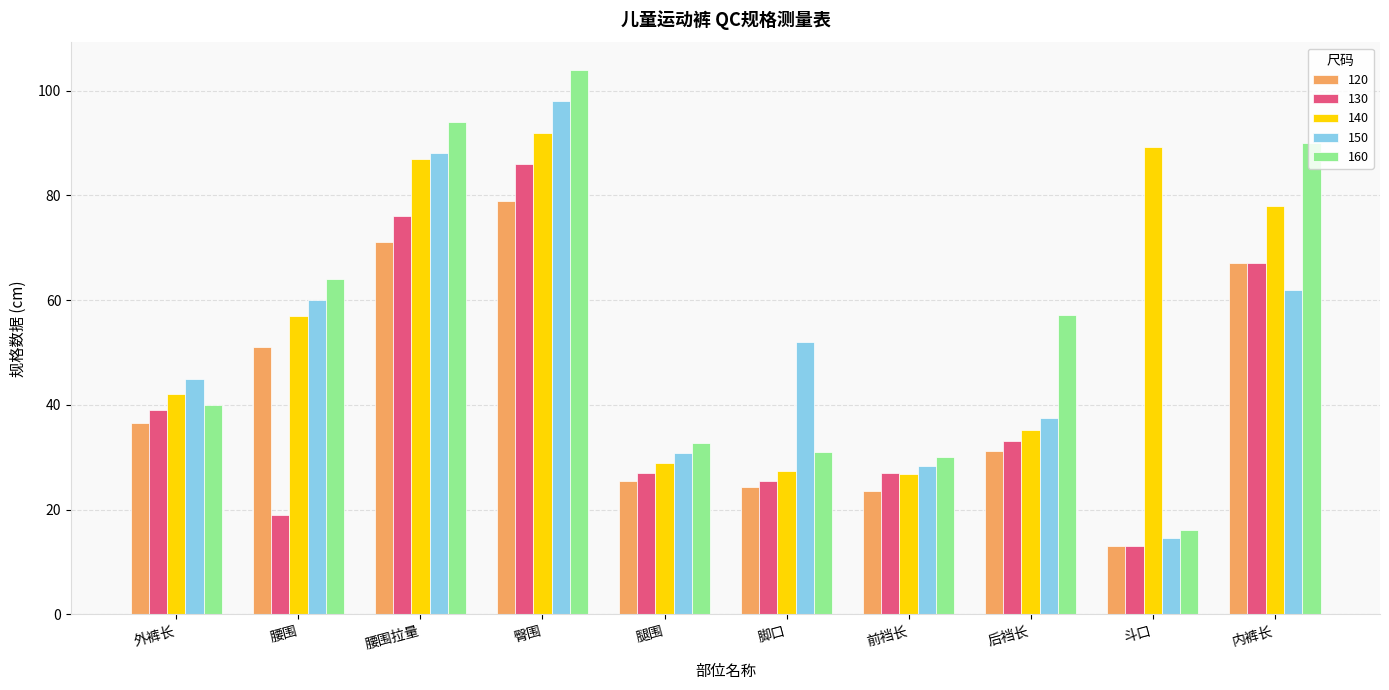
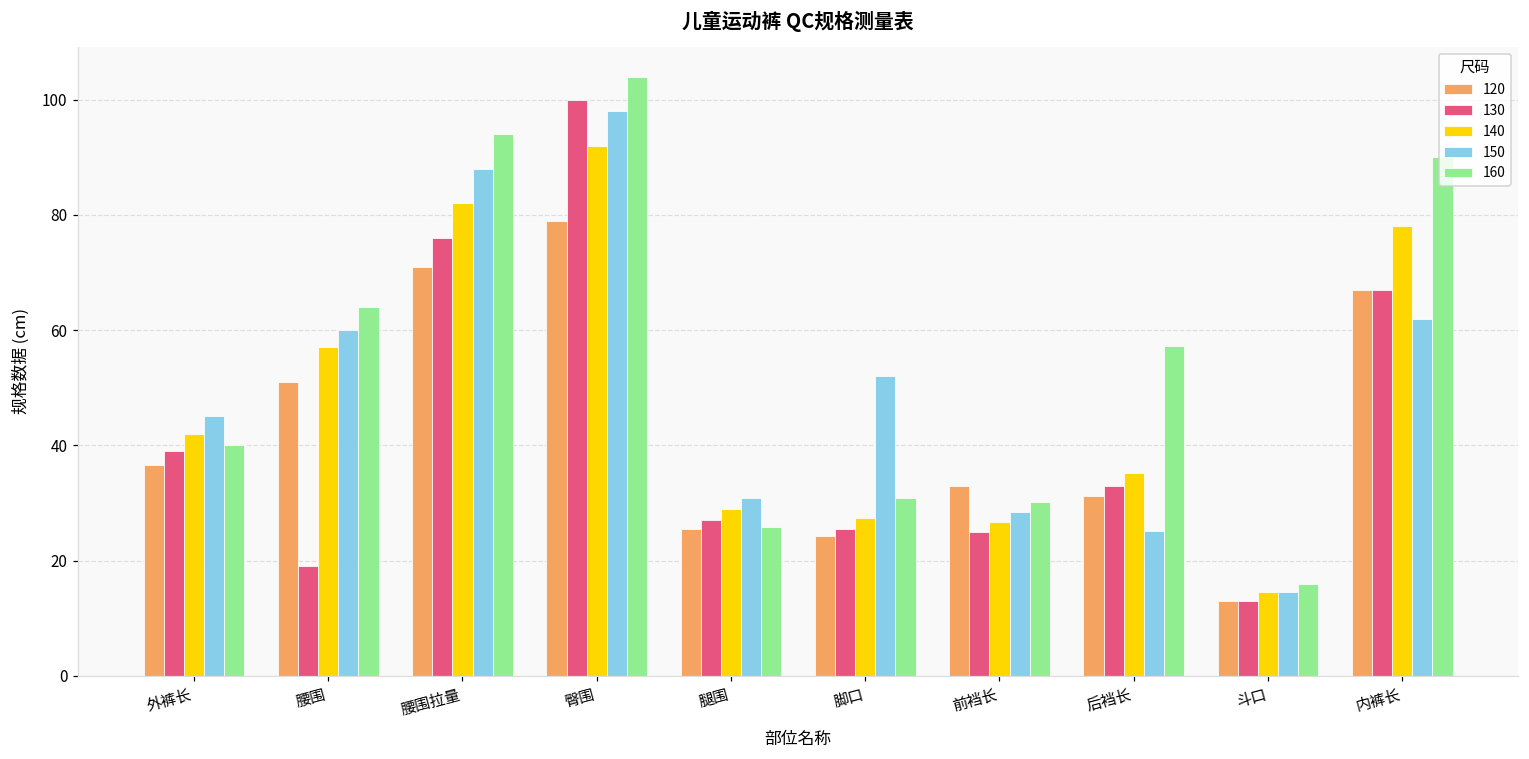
140, 腰围拉量: 87 -> 82
130, 臀围: 86 -> 100
160, 腿围: 33 -> 26
120, 前裆长: 24 -> 33
130, 前裆长: 27 -> 25
150, 后裆长: 38 -> 25
140, 斗口: 89 -> 15
